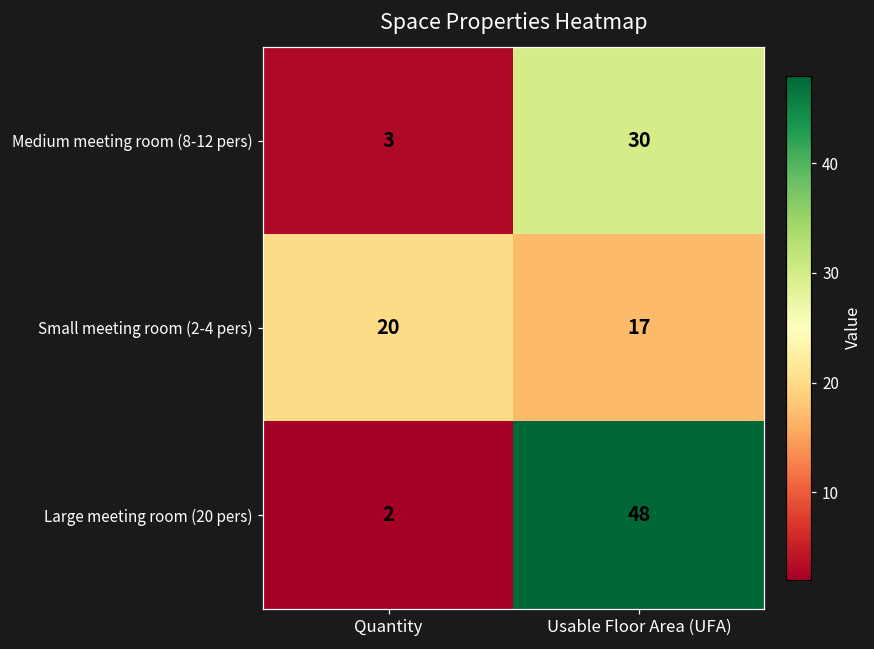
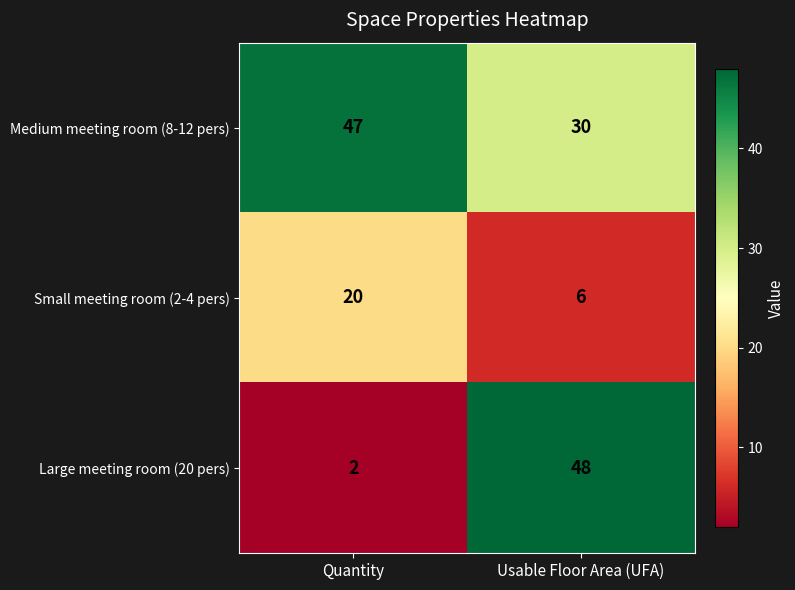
Medium meeting room (8-12 pers), Quantity: 3 -> 47
Small meeting room (2-4 pers), Usable Floor Area (UFA): 17 -> 6
